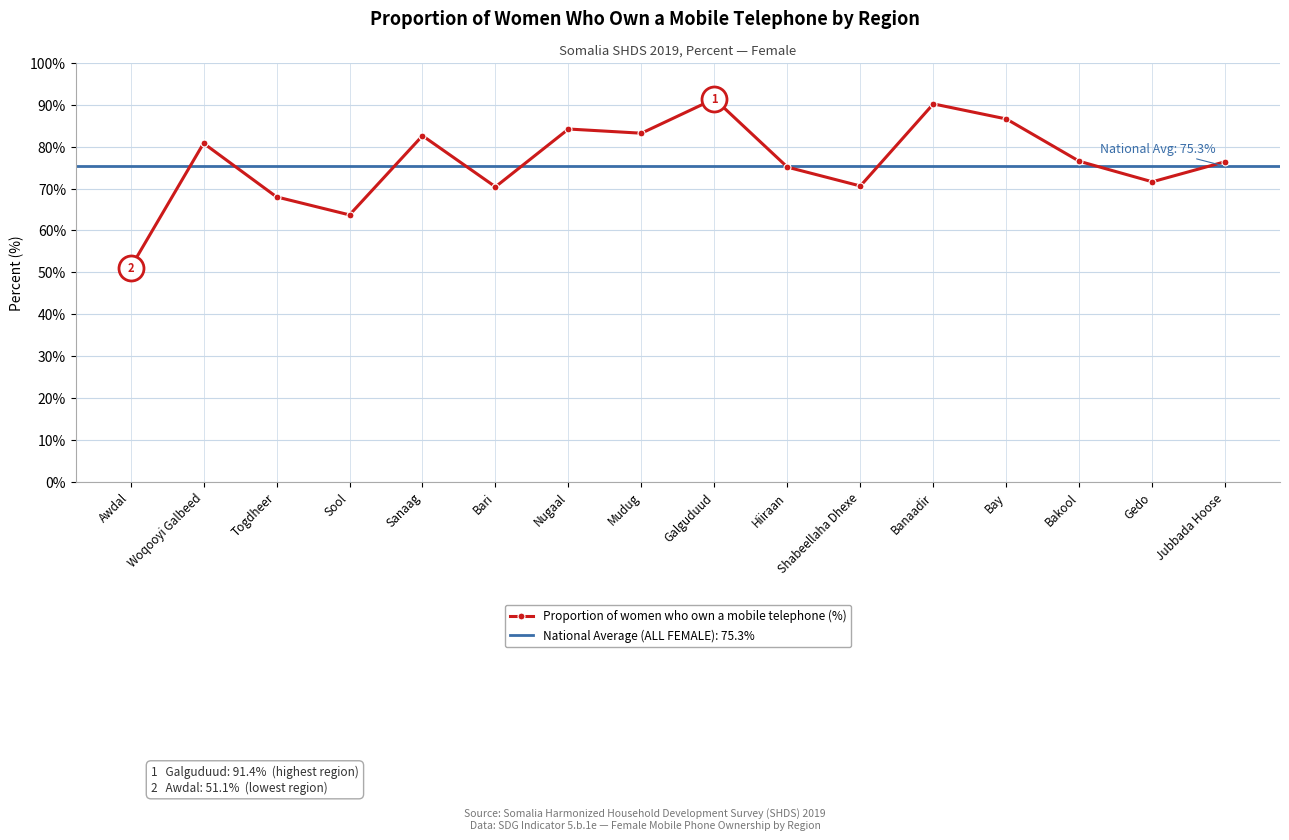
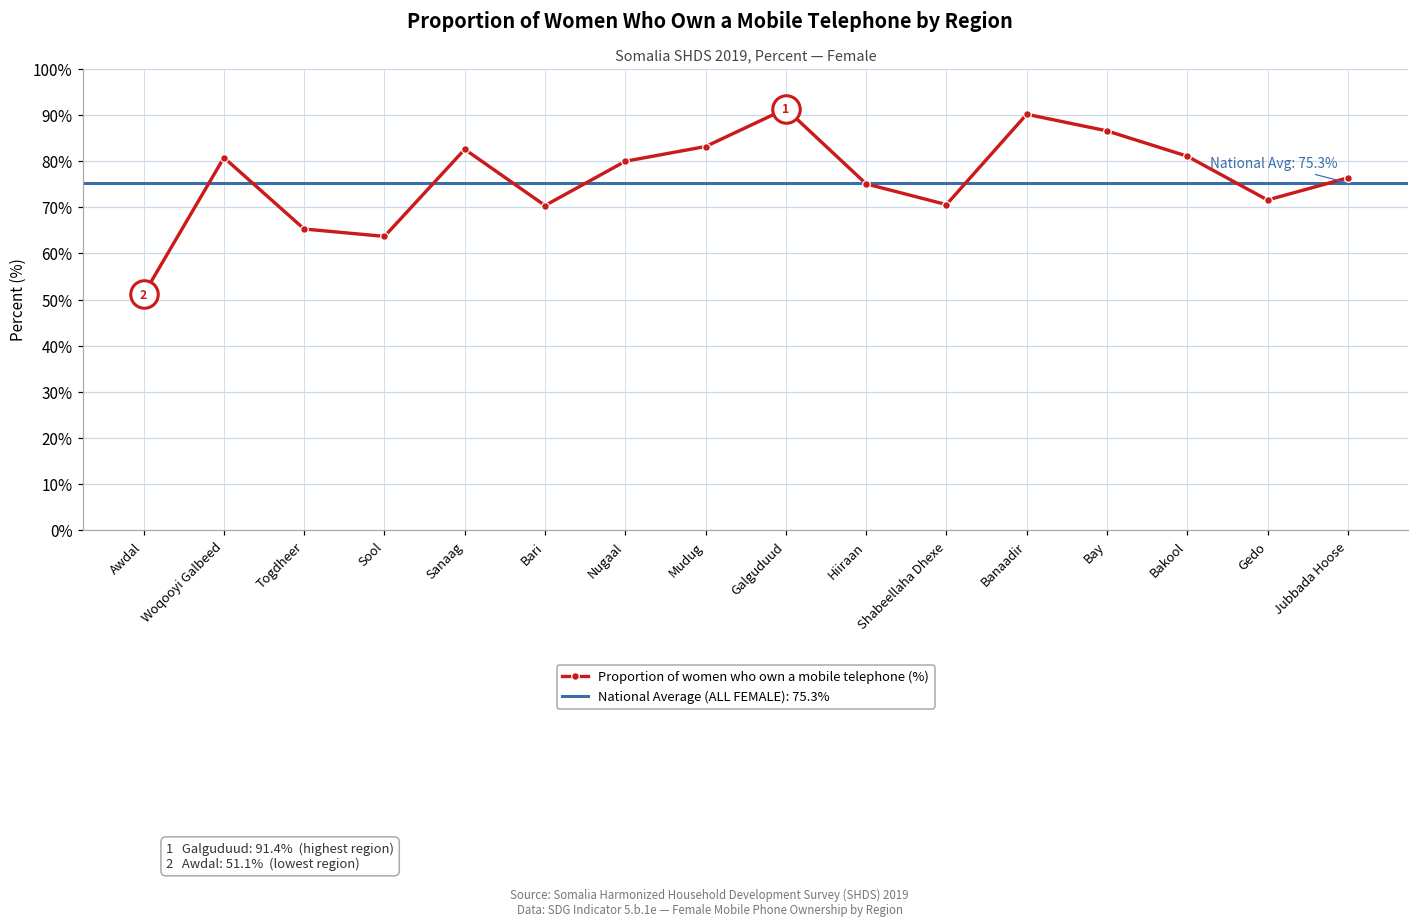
Proportion of women who own a mobile telephone (%), Togdheer: 68% -> 65%
Proportion of women who own a mobile telephone (%), Nugaal: 84% -> 80%
Proportion of women who own a mobile telephone (%), Bakool: 77% -> 81%
